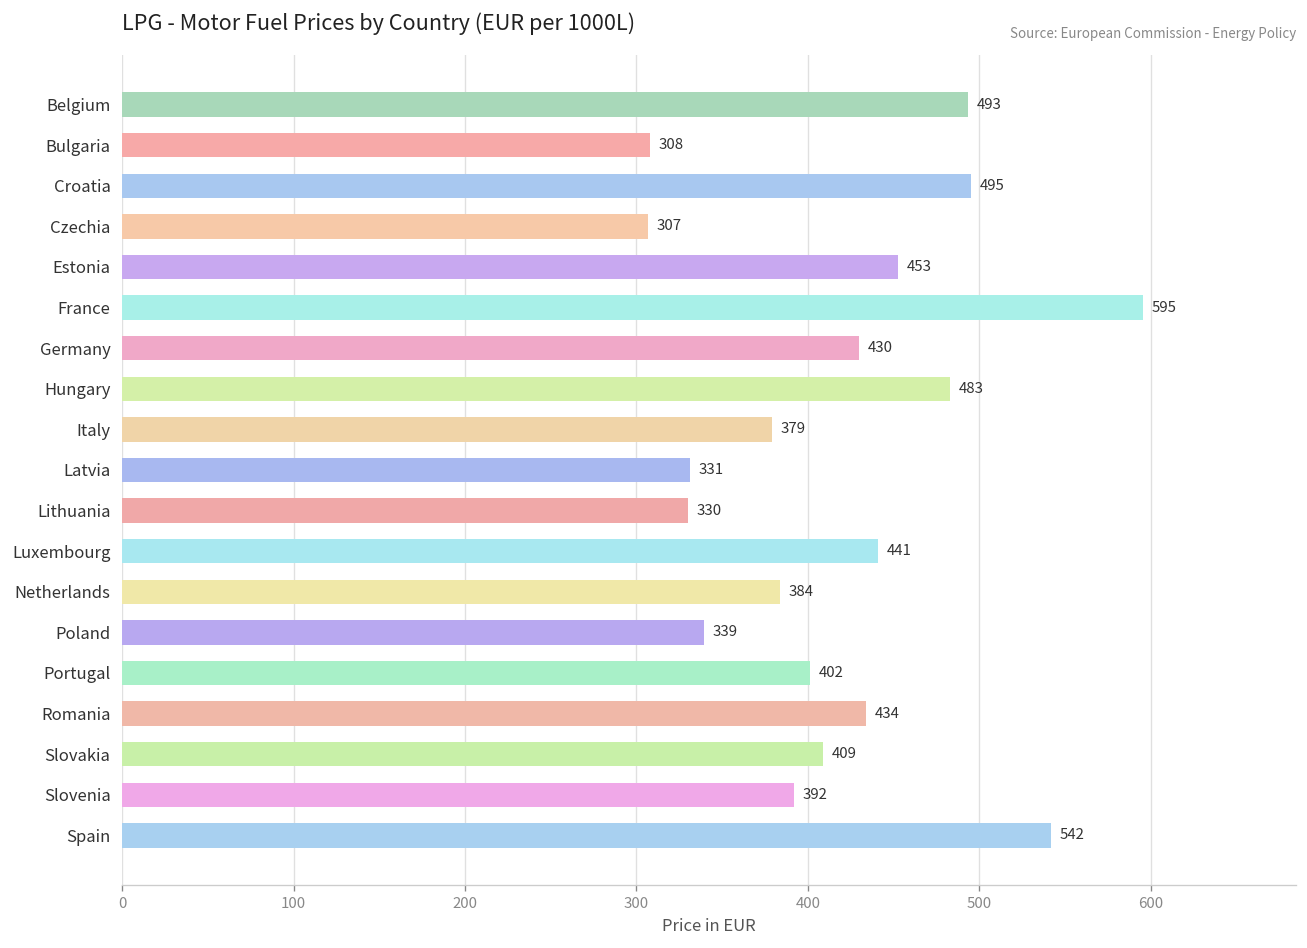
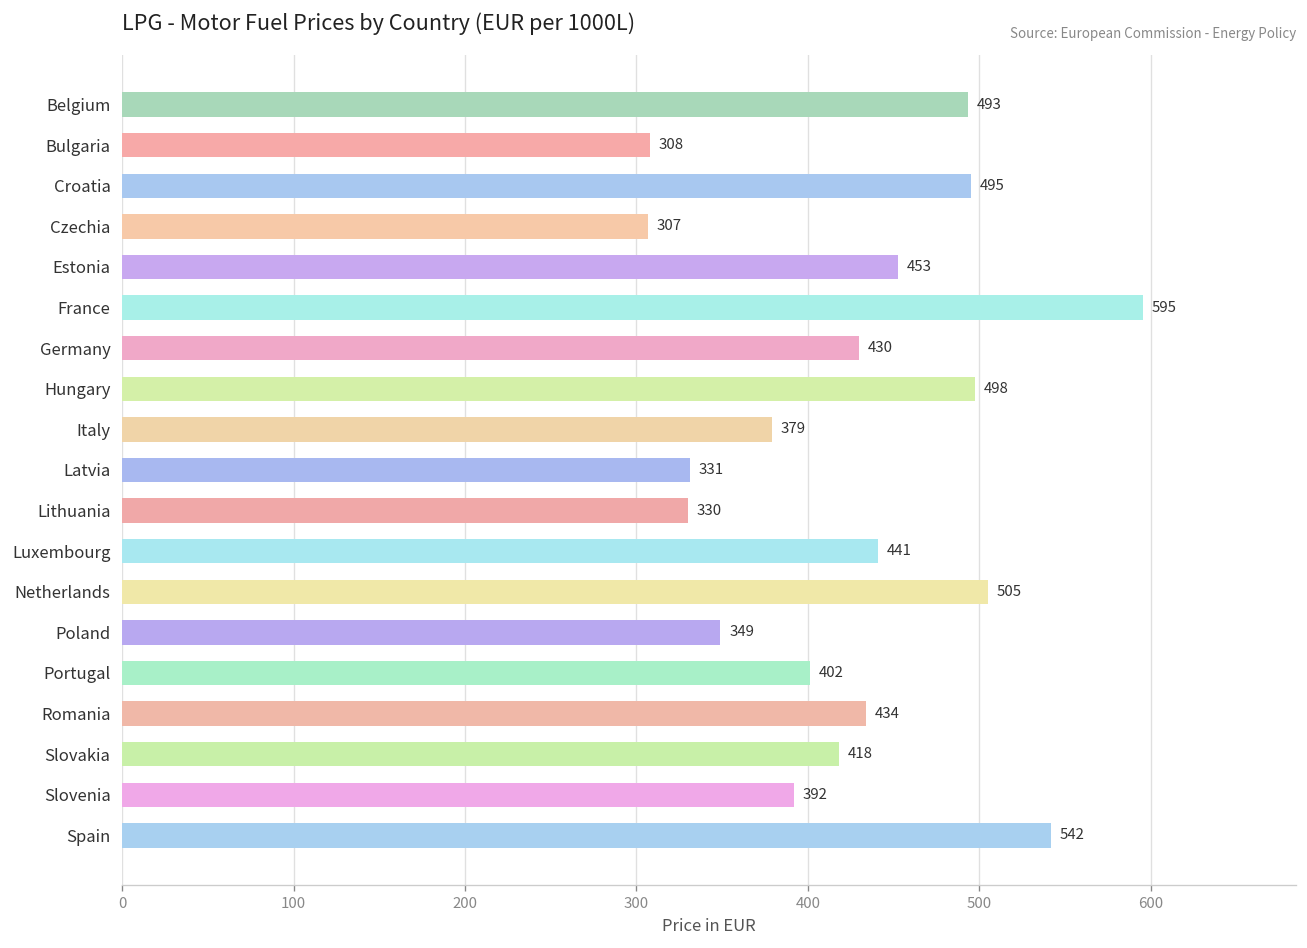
Hungary: 483 -> 498
Netherlands: 384 -> 505
Poland: 339 -> 349
Slovakia: 409 -> 418
